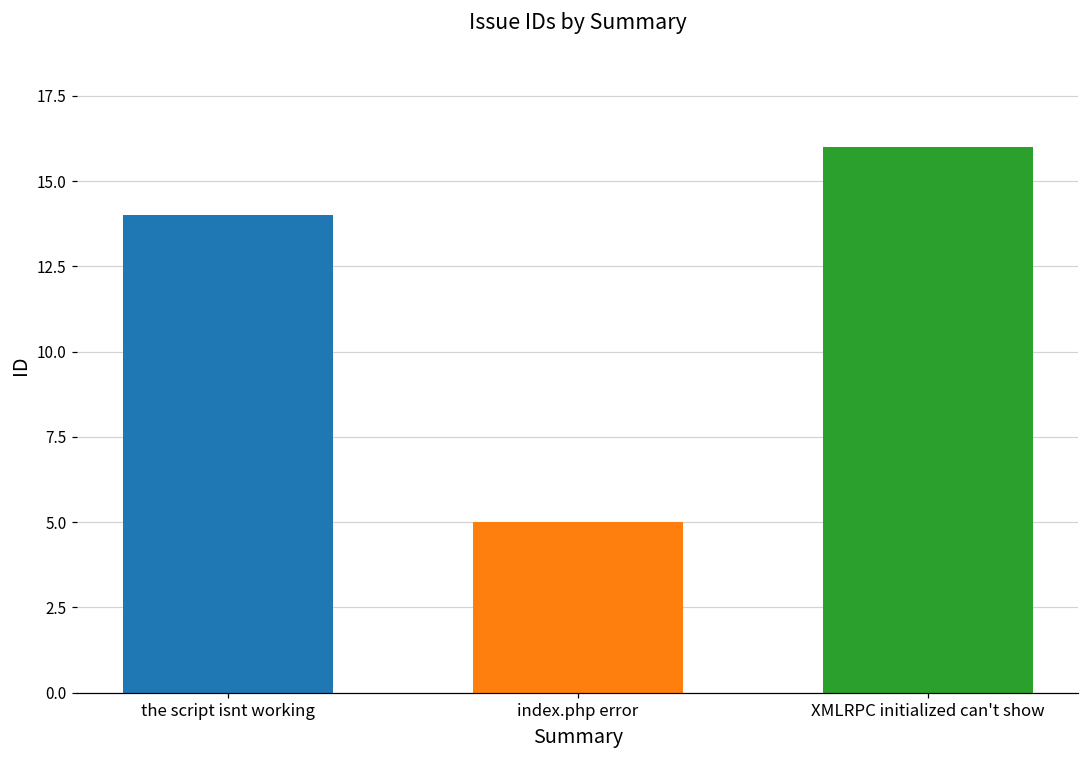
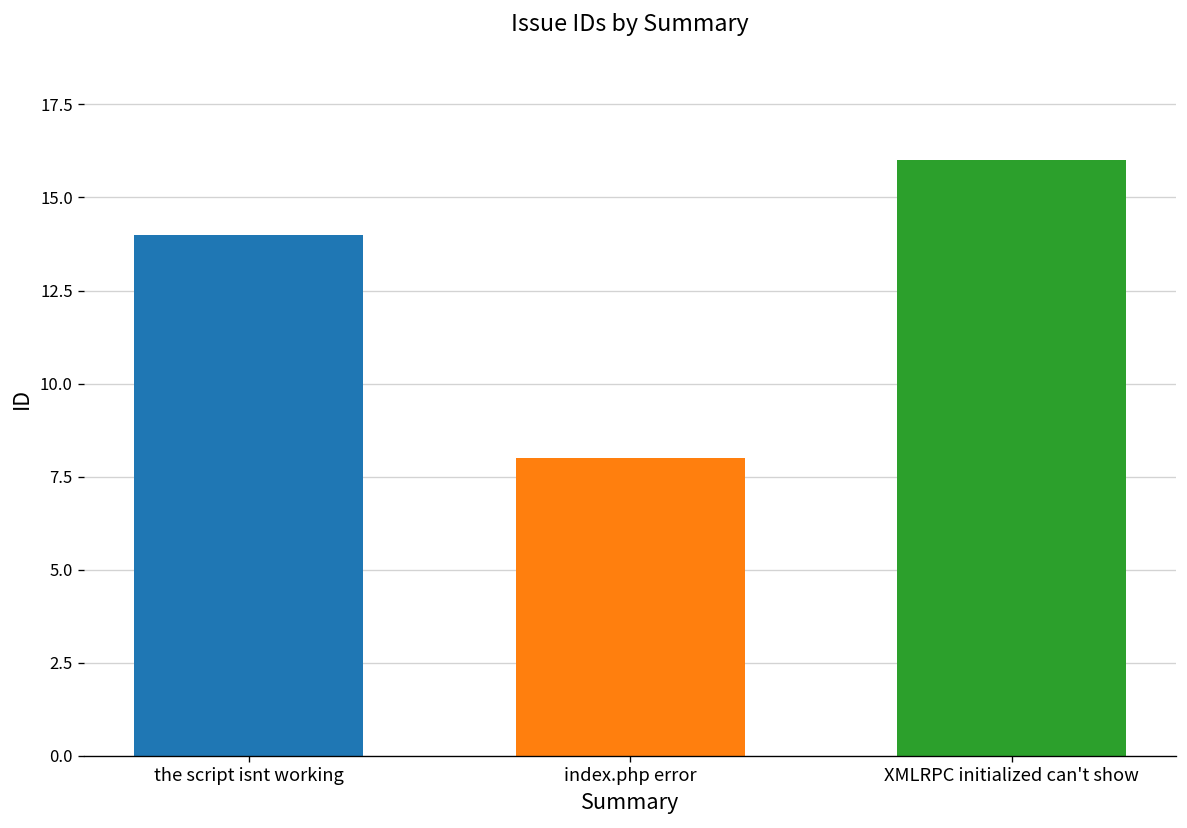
index.php error: 5 -> 8
